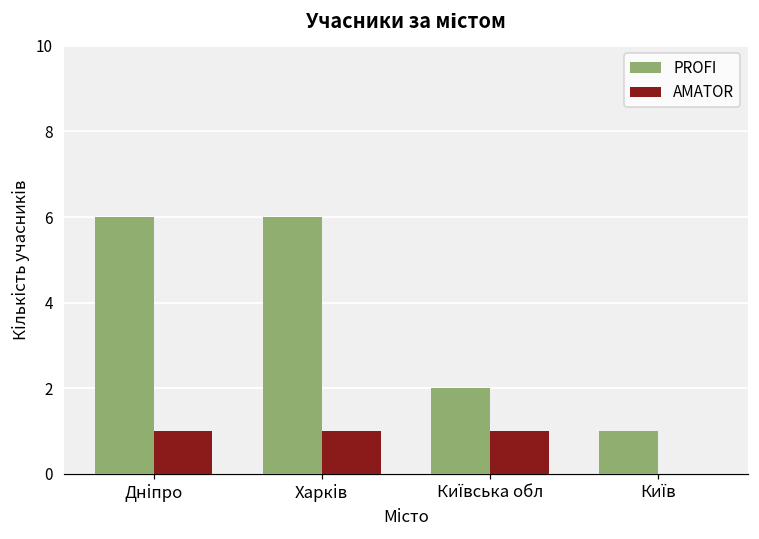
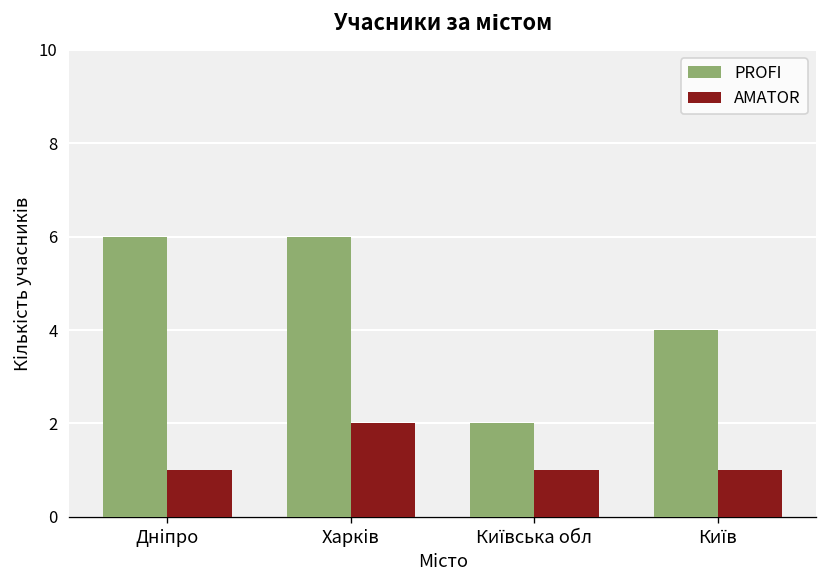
AMATOR, Харків: 1 -> 2
PROFI, Київ: 1 -> 4
AMATOR, Київ: 0 -> 1
